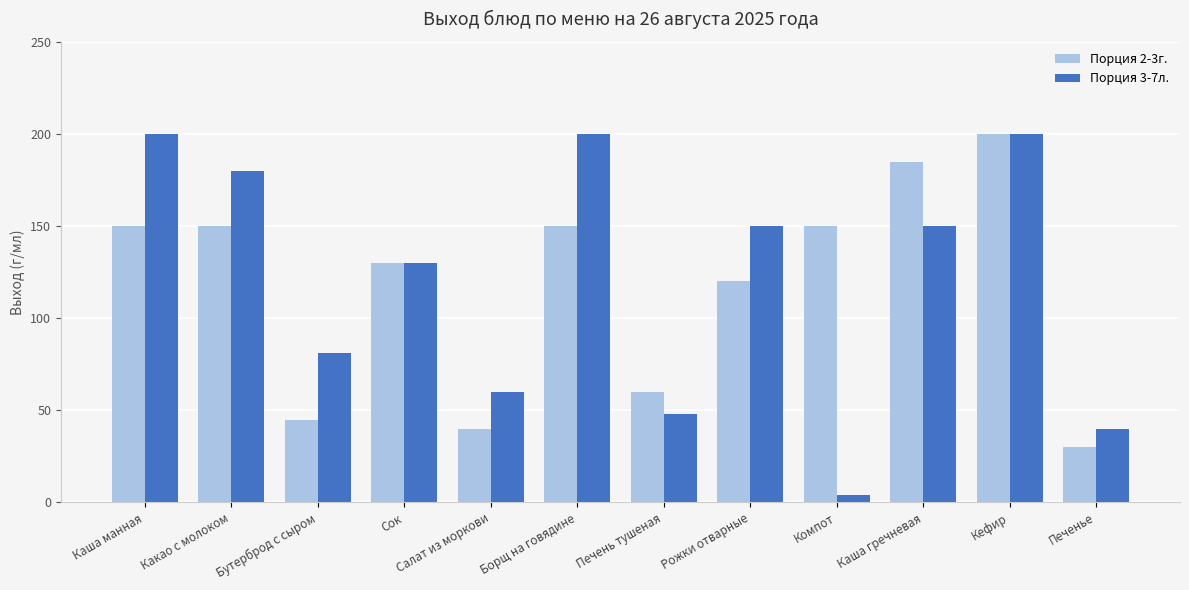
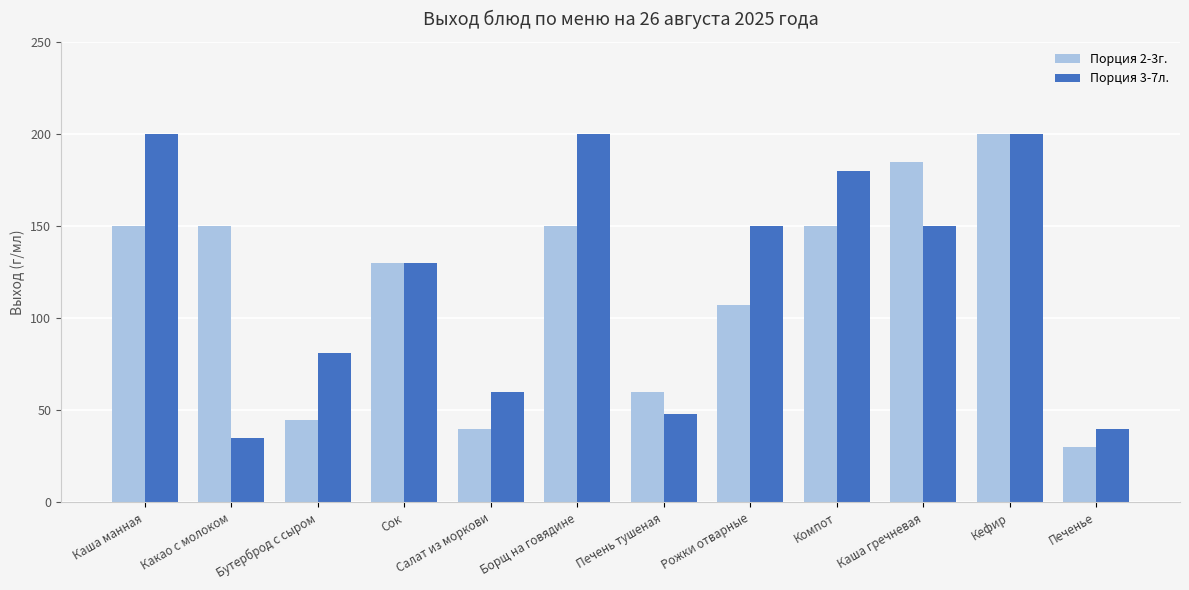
Порция 3-7л., Какао с молоком: 180 -> 35
Порция 2-3г., Рожки отварные: 120 -> 107
Порция 3-7л., Компот: 4 -> 180
